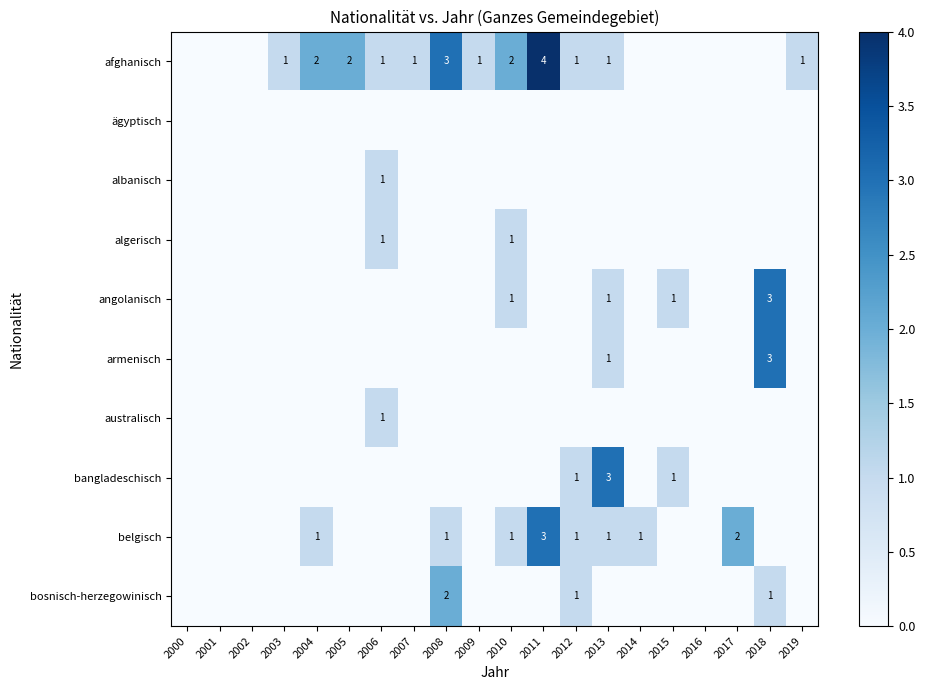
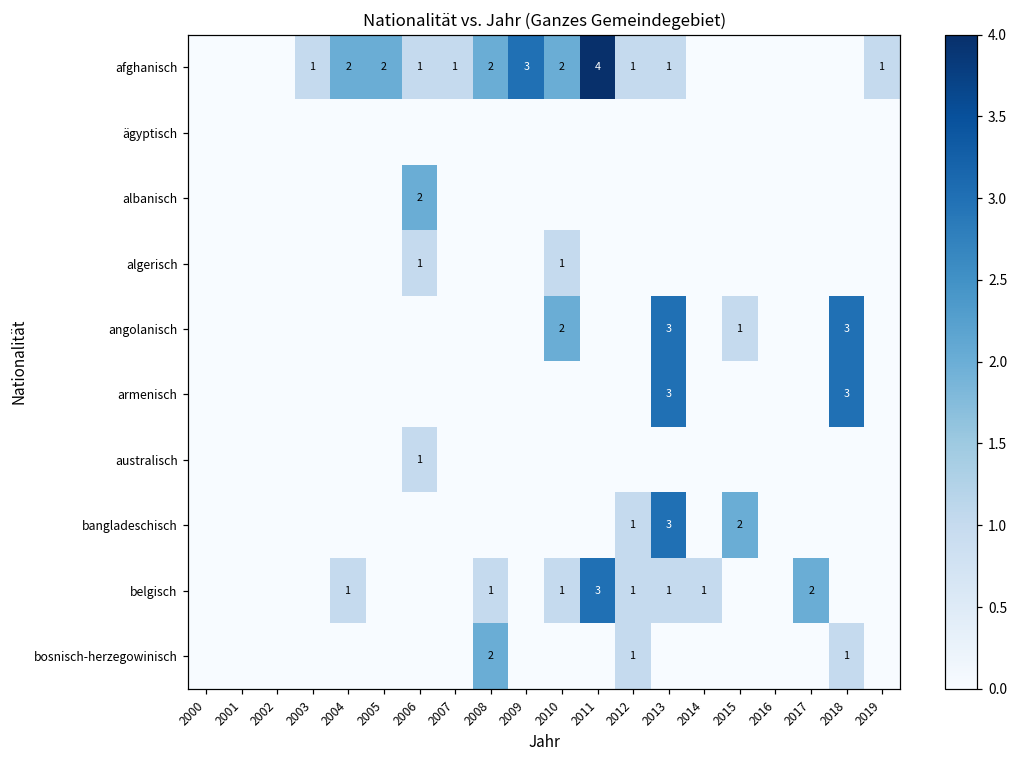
afghanisch, 2008: 3 -> 2
afghanisch, 2009: 1 -> 3
albanisch, 2006: 1 -> 2
angolanisch, 2010: 1 -> 2
angolanisch, 2013: 1 -> 3
armenisch, 2013: 1 -> 3
bangladeschisch, 2015: 1 -> 2
